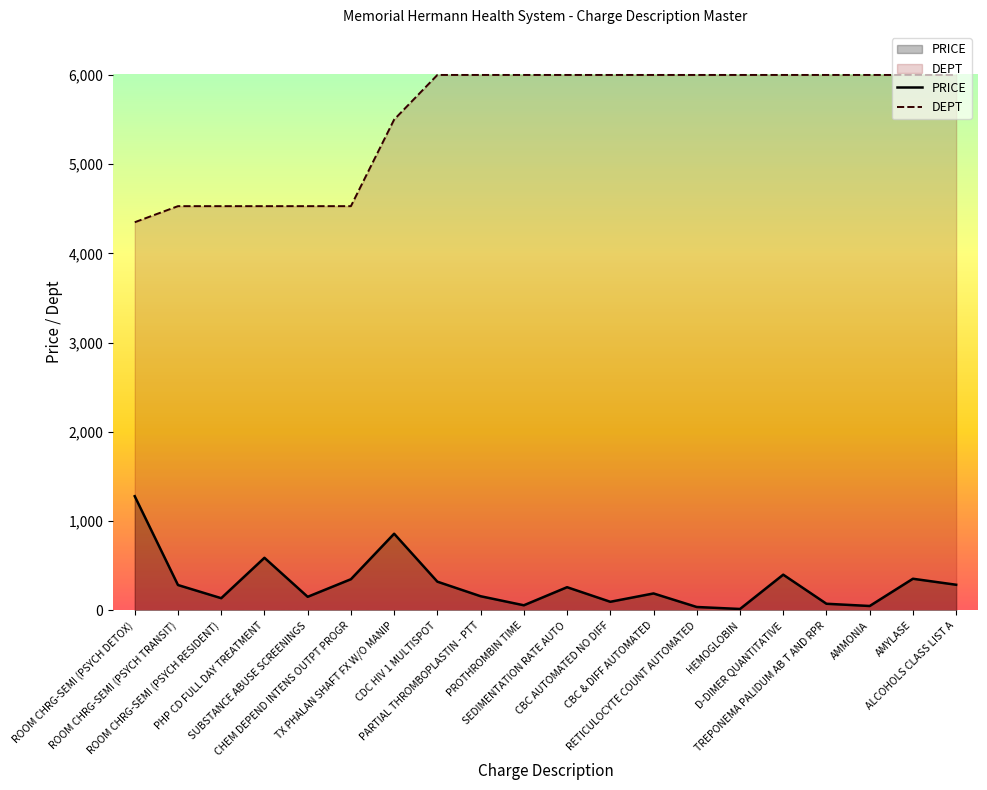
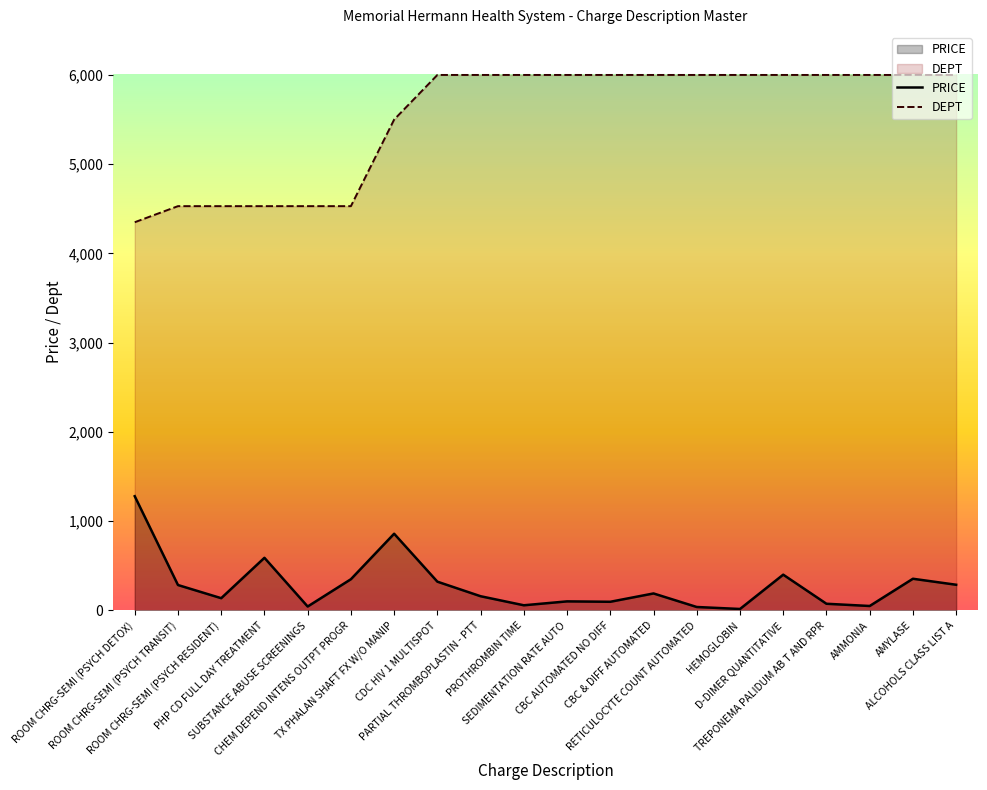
PRICE, SUBSTANCE ABUSE SCREENINGS: 200 -> 0
PRICE, SEDIMENTATION RATE AUTO: 300 -> 100
